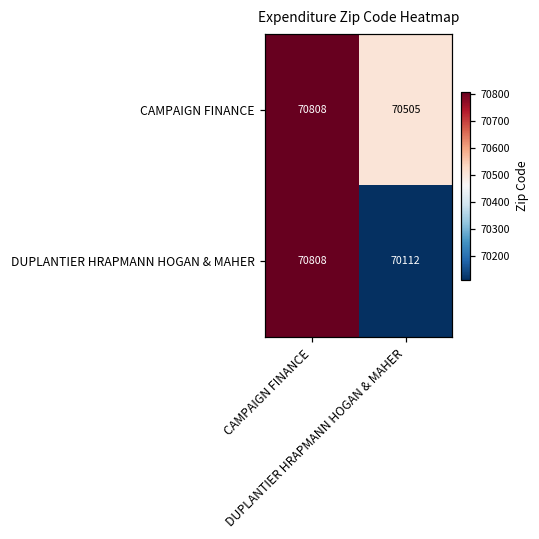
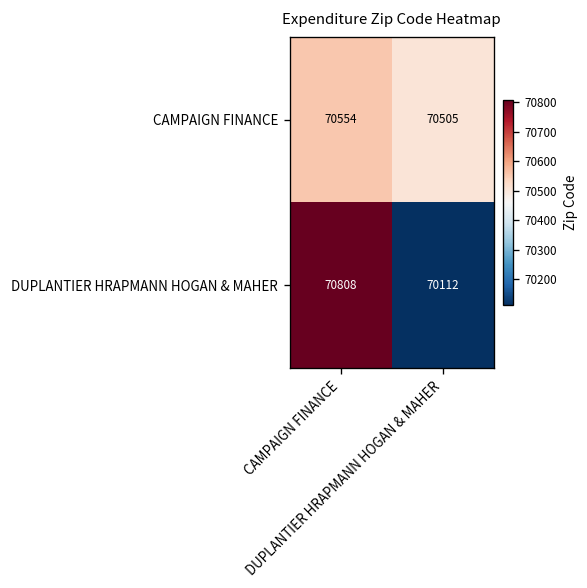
CAMPAIGN FINANCE, CAMPAIGN FINANCE: 70808 -> 70554
